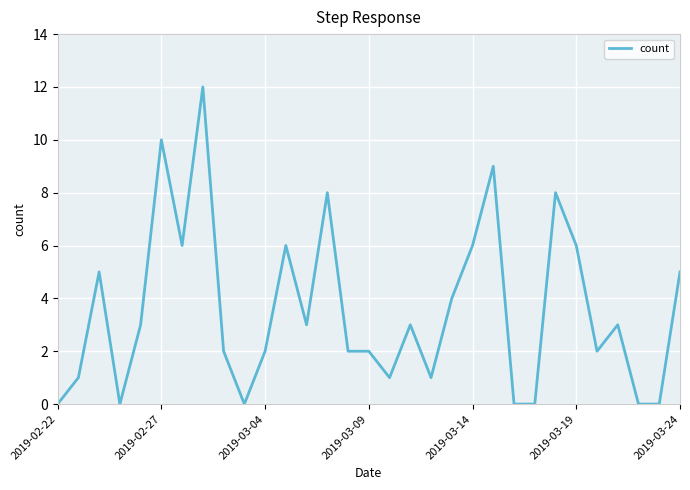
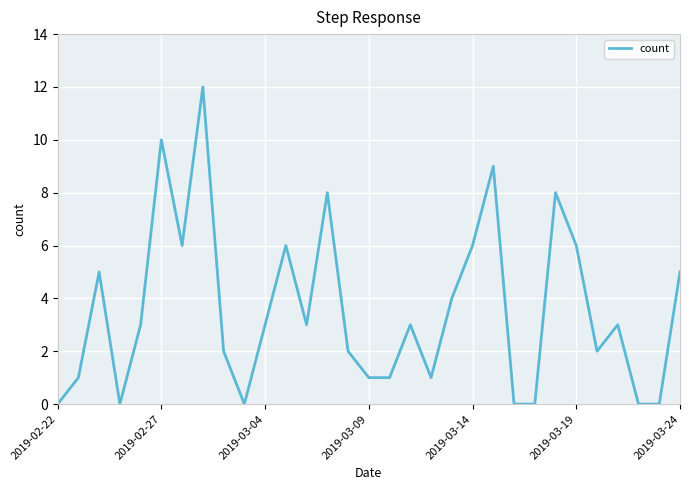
2019-03-04: 2 -> 3
2019-03-09: 2 -> 1
